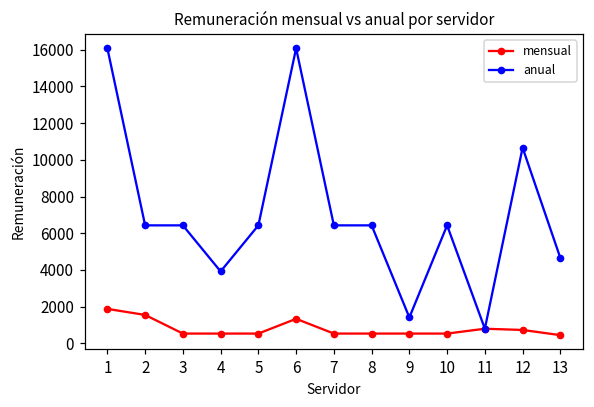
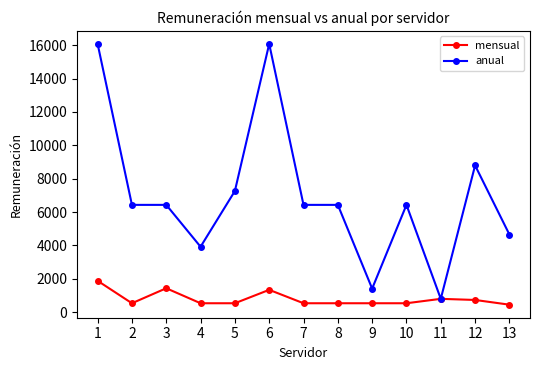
mensual, 2: 1600 -> 500
mensual, 3: 500 -> 1400
anual, 5: 6400 -> 7300
anual, 12: 10700 -> 8800
